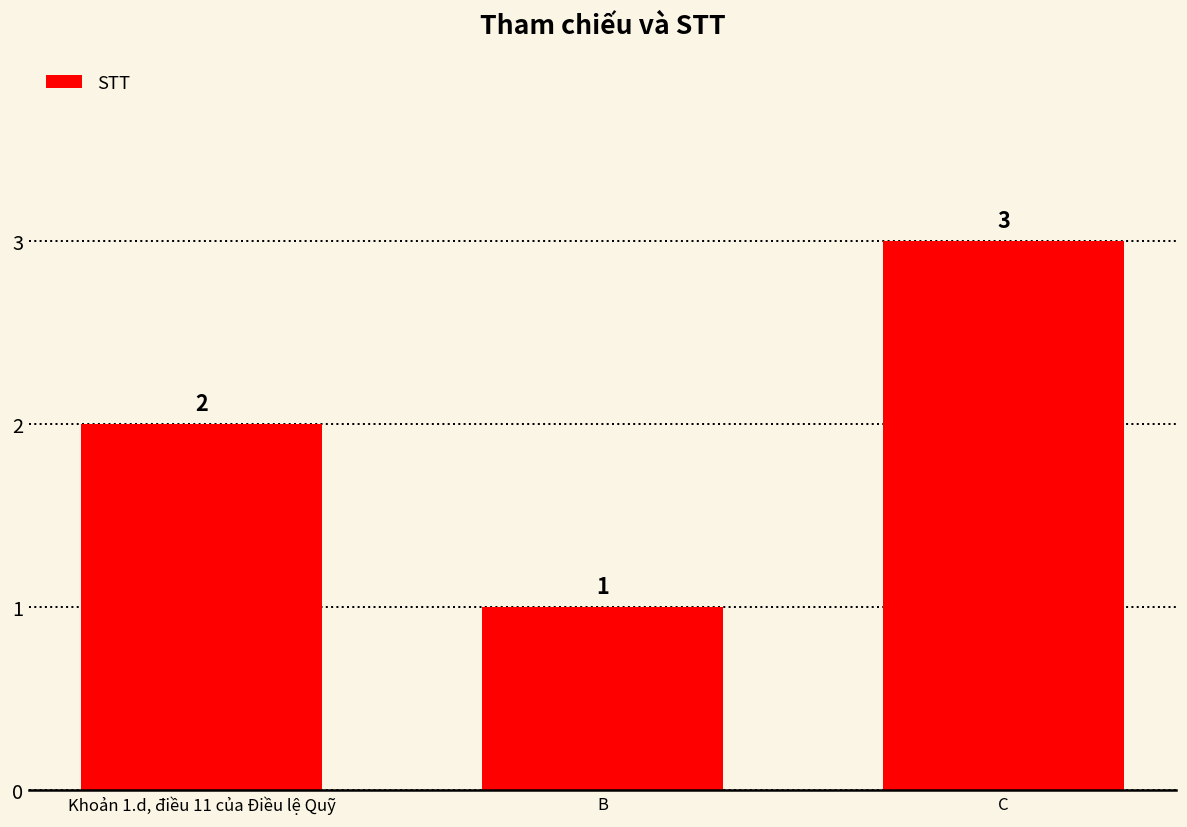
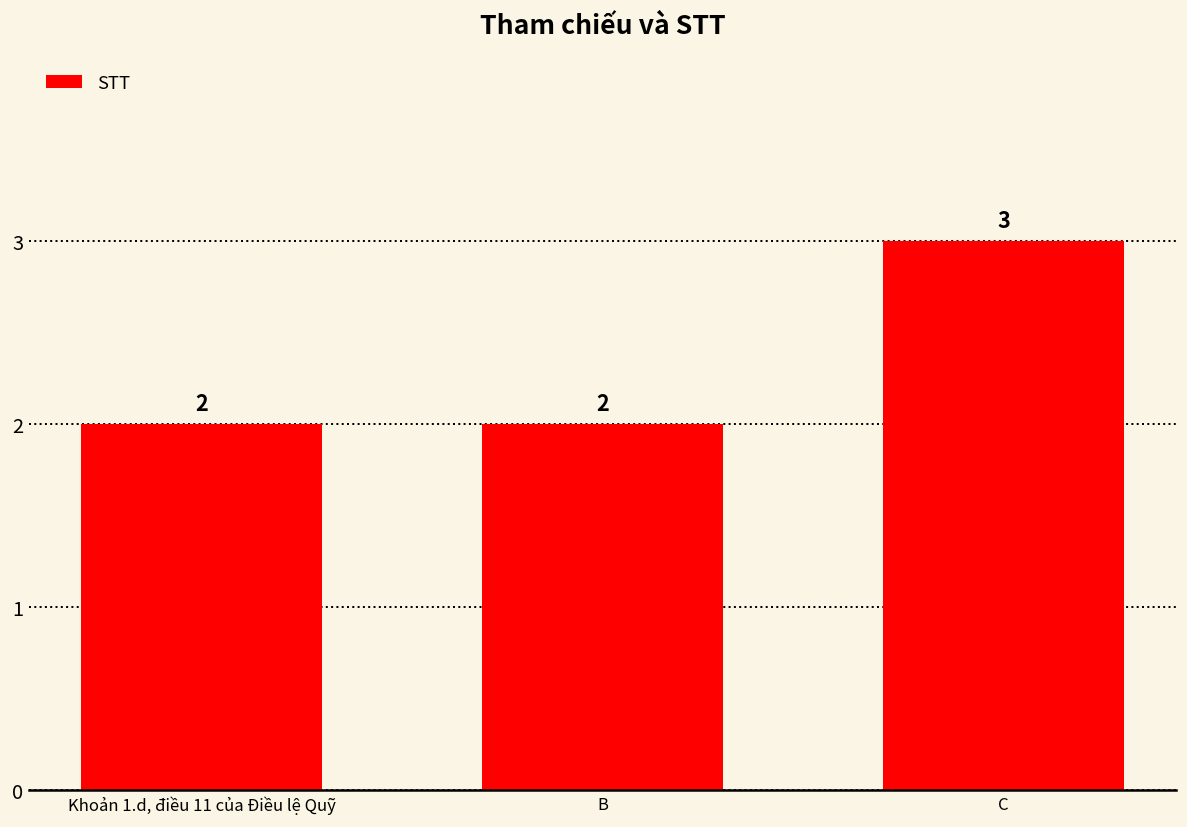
B: 1 -> 2
